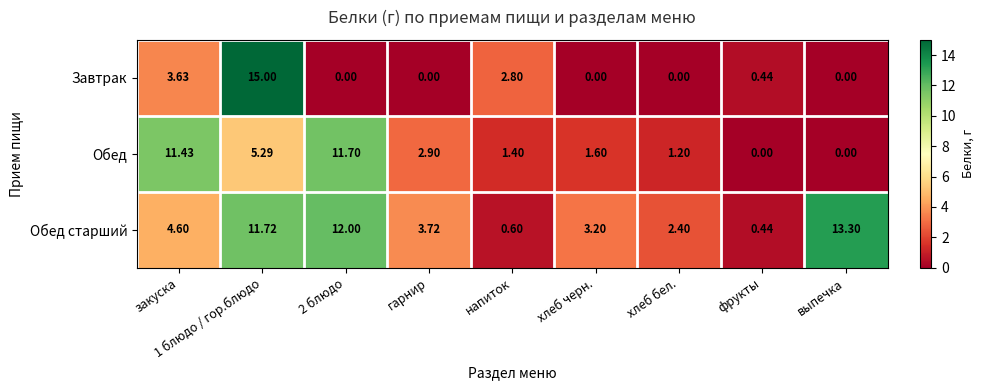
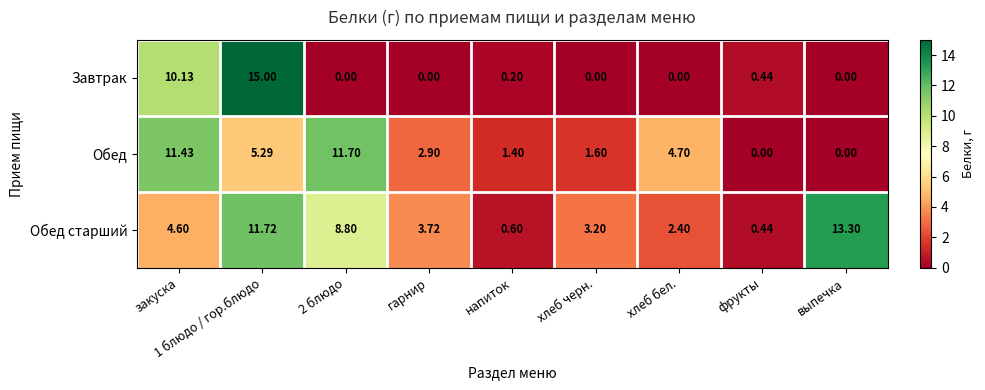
Завтрак, закуска: 3.63 -> 10.13
Завтрак, напиток: 2.80 -> 0.20
Обед, хлеб бел.: 1.20 -> 4.70
Обед старший, 2 блюдо: 12.00 -> 8.80
